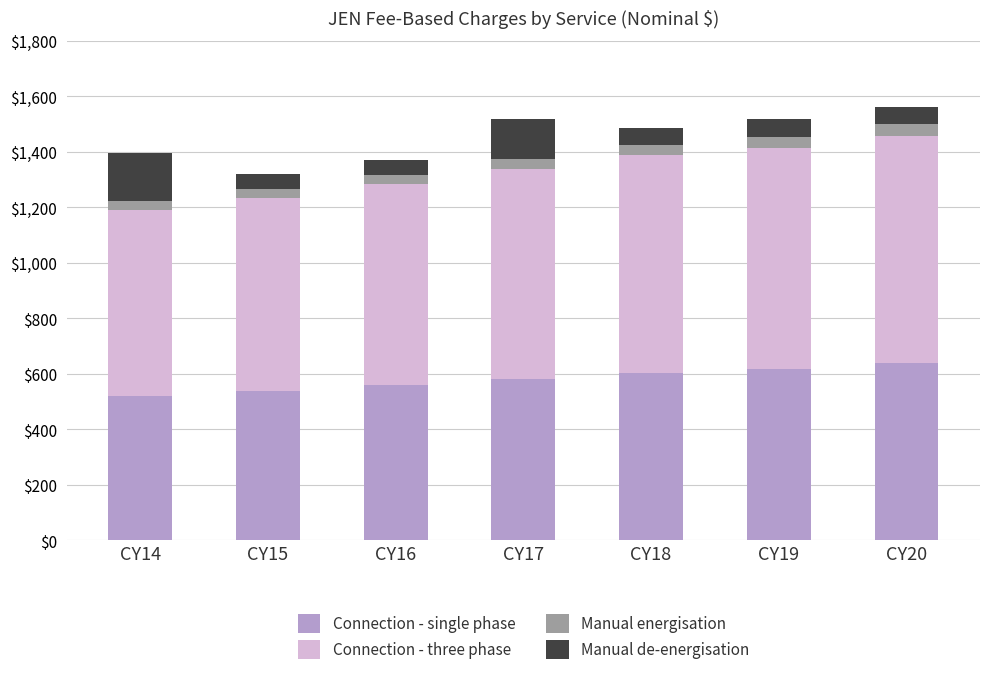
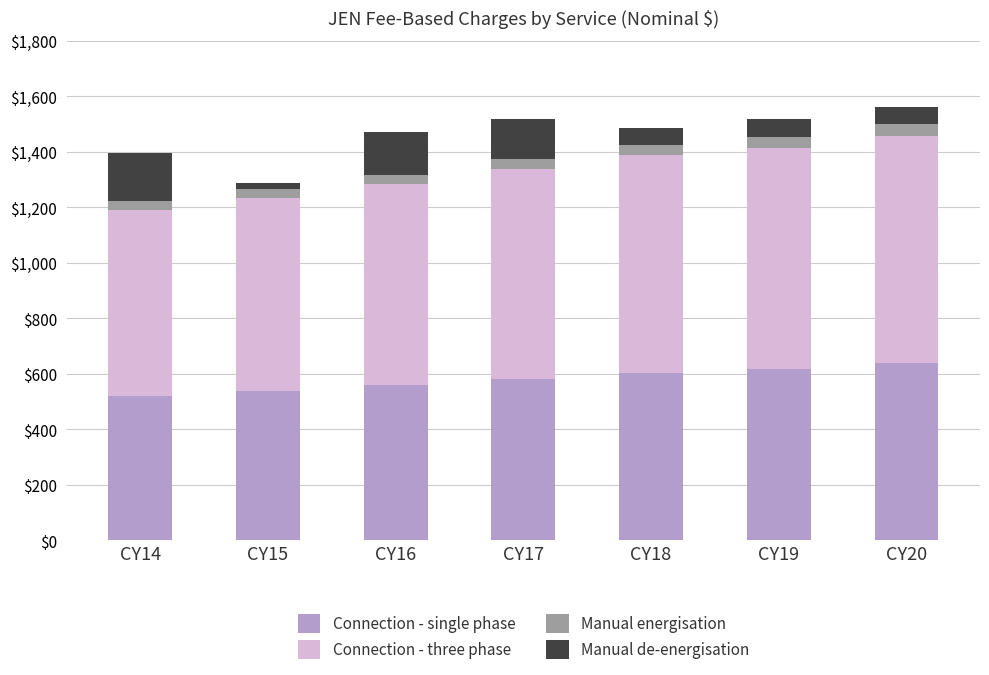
Manual de-energisation, CY15: $50 -> $20
Manual de-energisation, CY16: $50 -> $160
